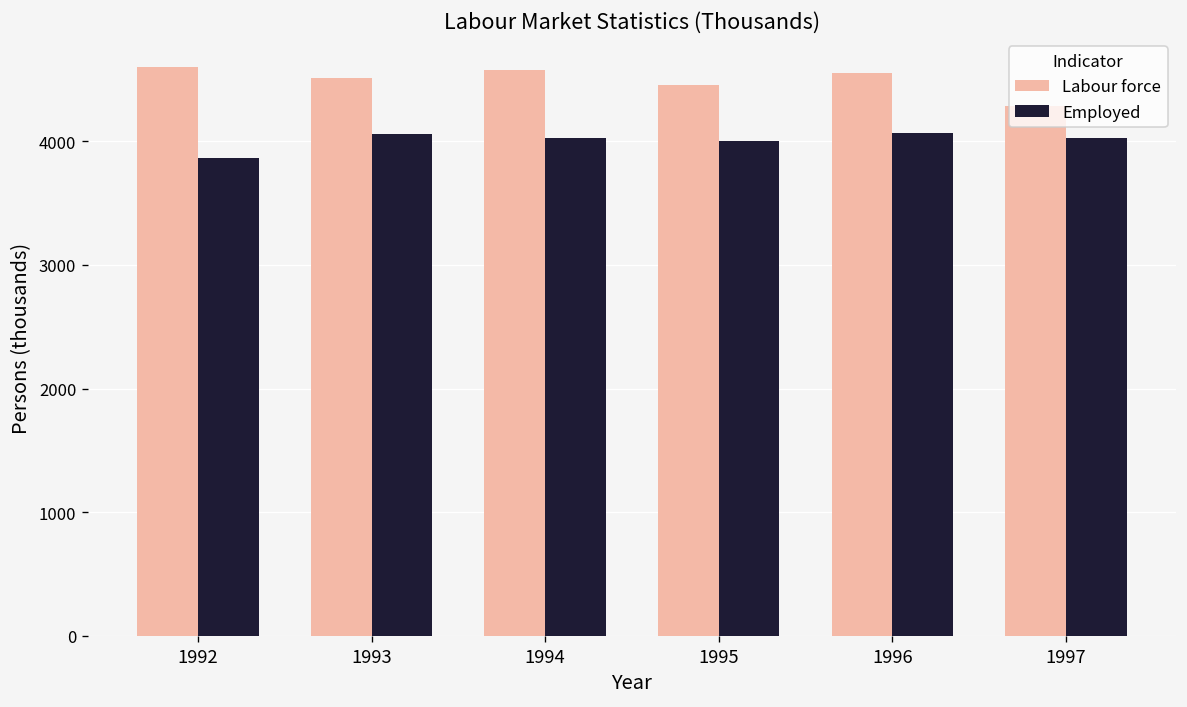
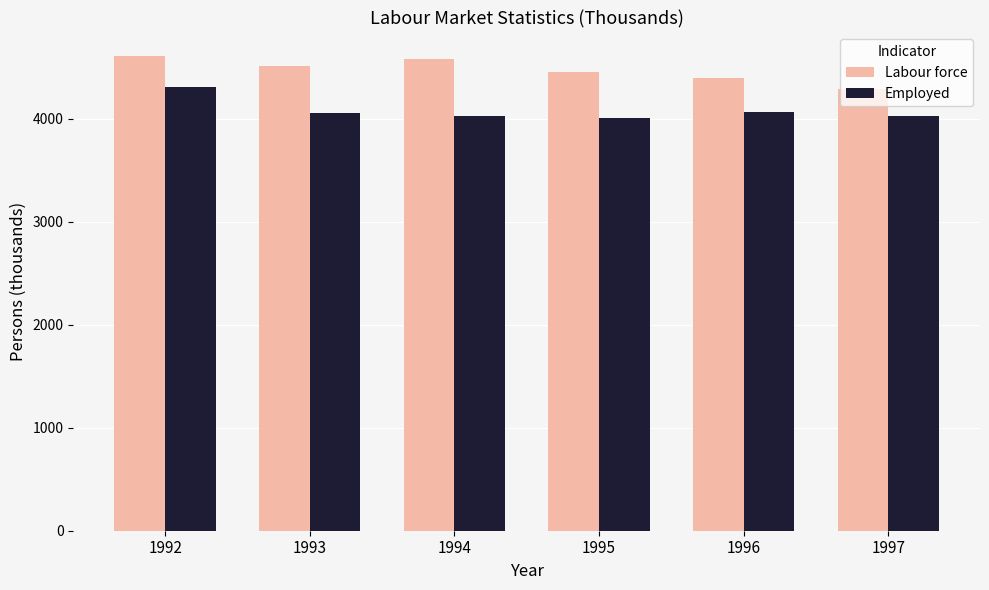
Employed, 1992: 3870 -> 4310
Labour force, 1996: 4550 -> 4390
